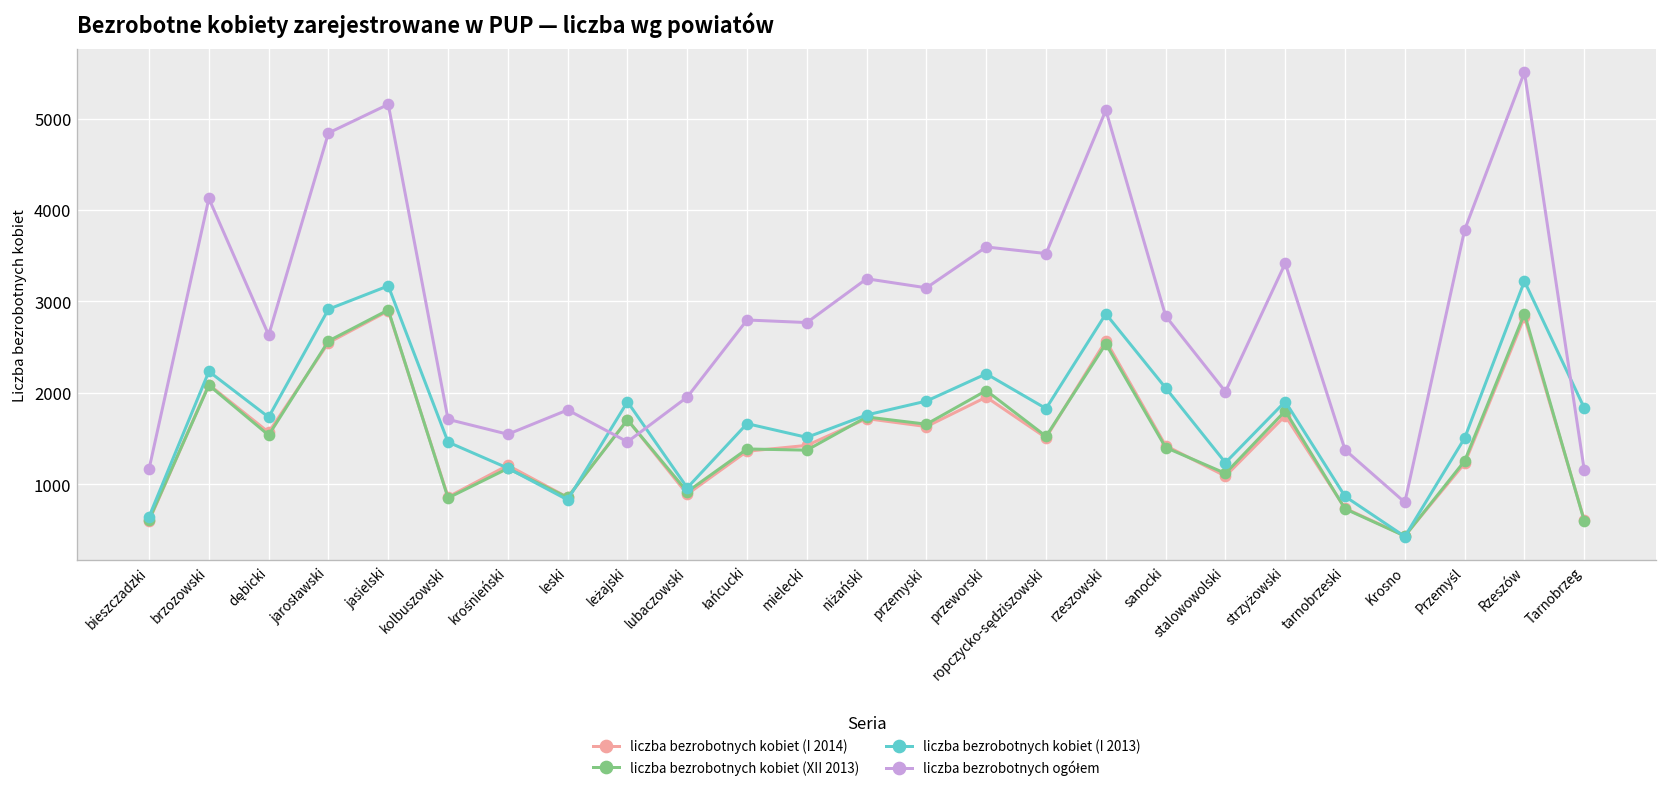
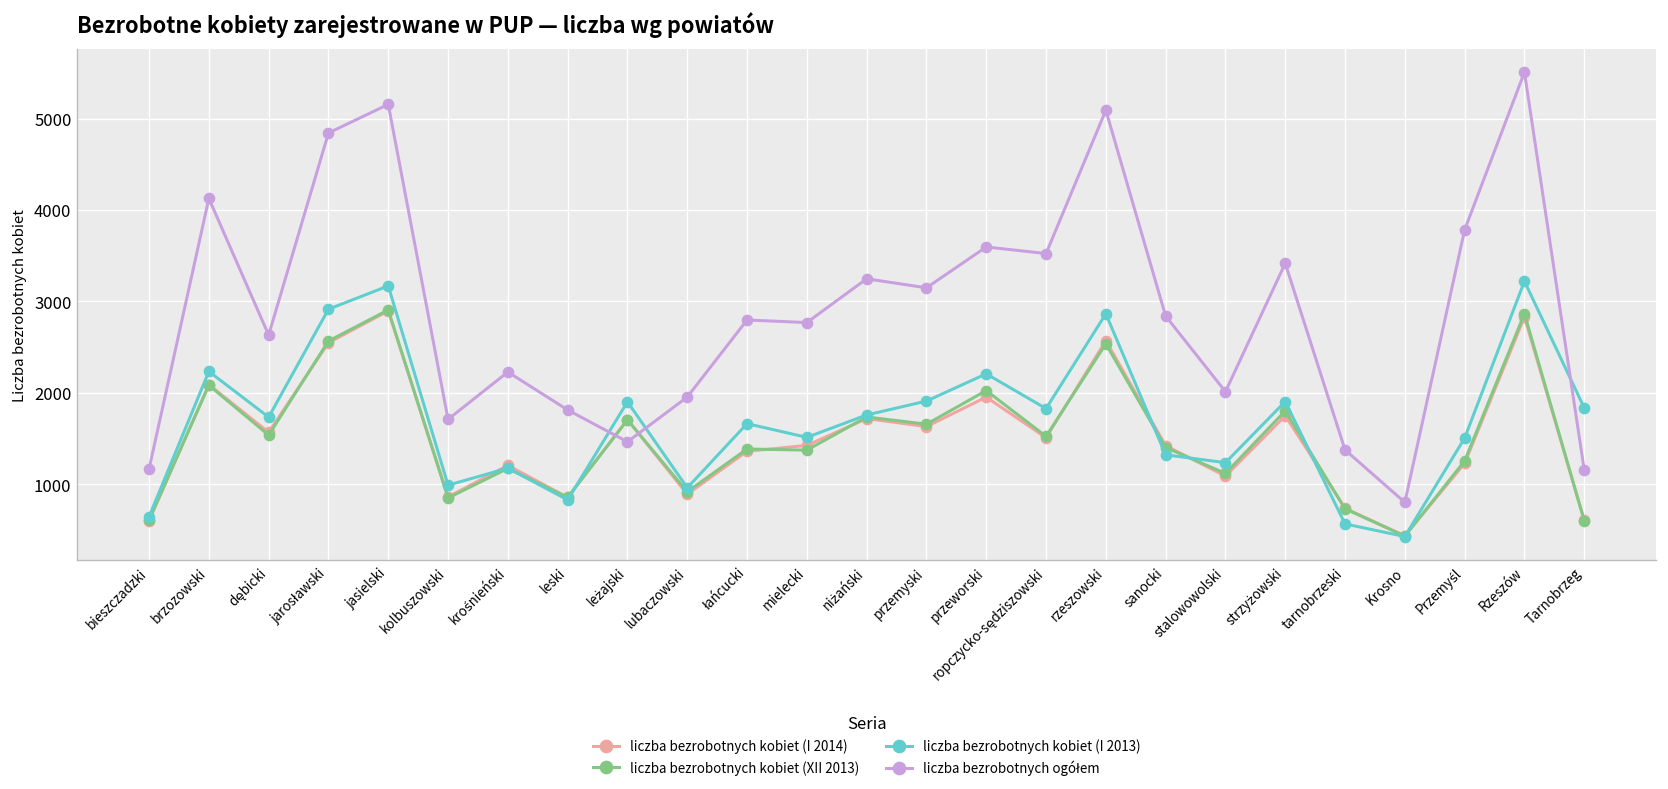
liczba bezrobotnych kobiet (I 2013), kolbuszowski: 1500 -> 1000
liczba bezrobotnych ogółem, krośnieński: 1500 -> 2200
liczba bezrobotnych kobiet (I 2013), sanocki: 2100 -> 1300
liczba bezrobotnych kobiet (I 2013), tarnobrzeski: 900 -> 600
